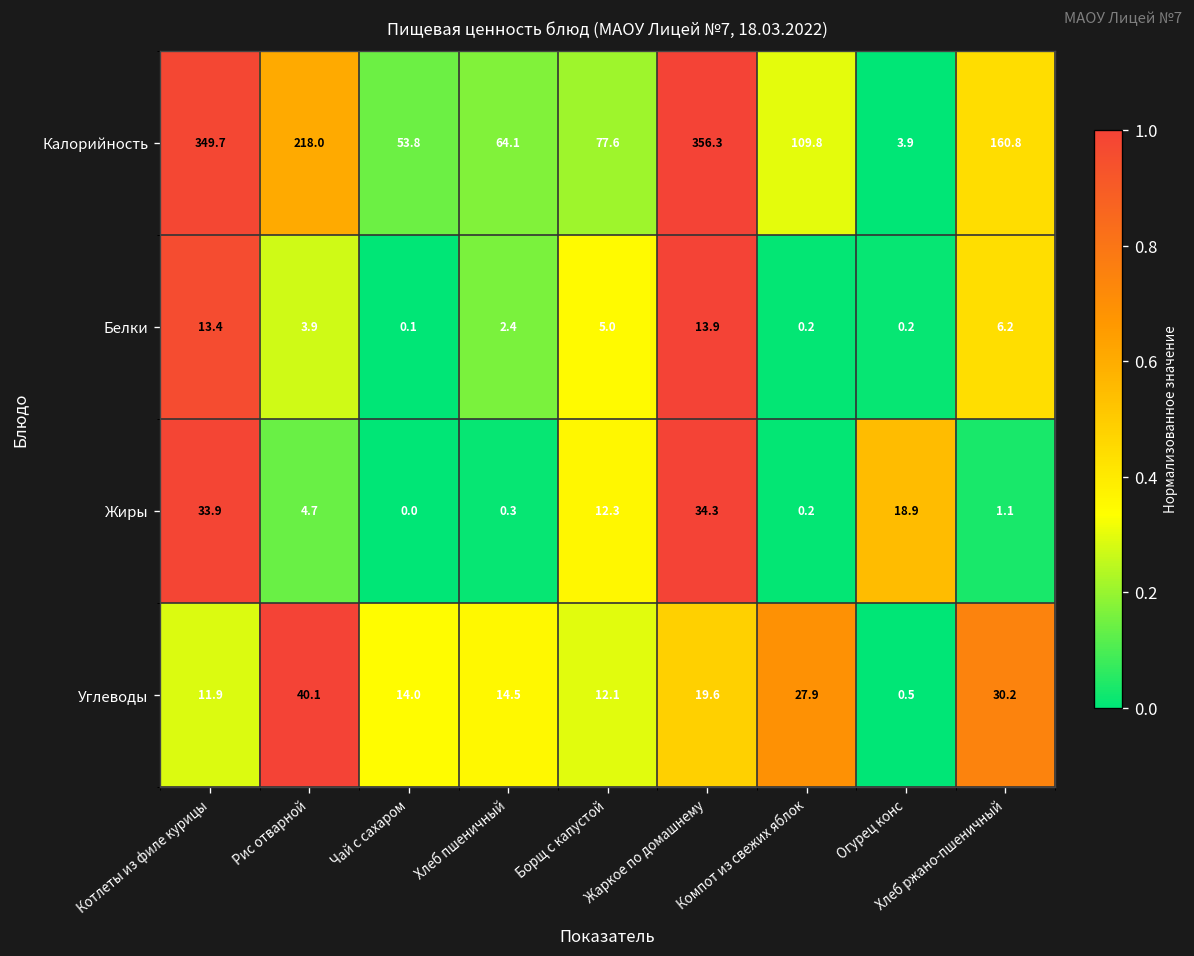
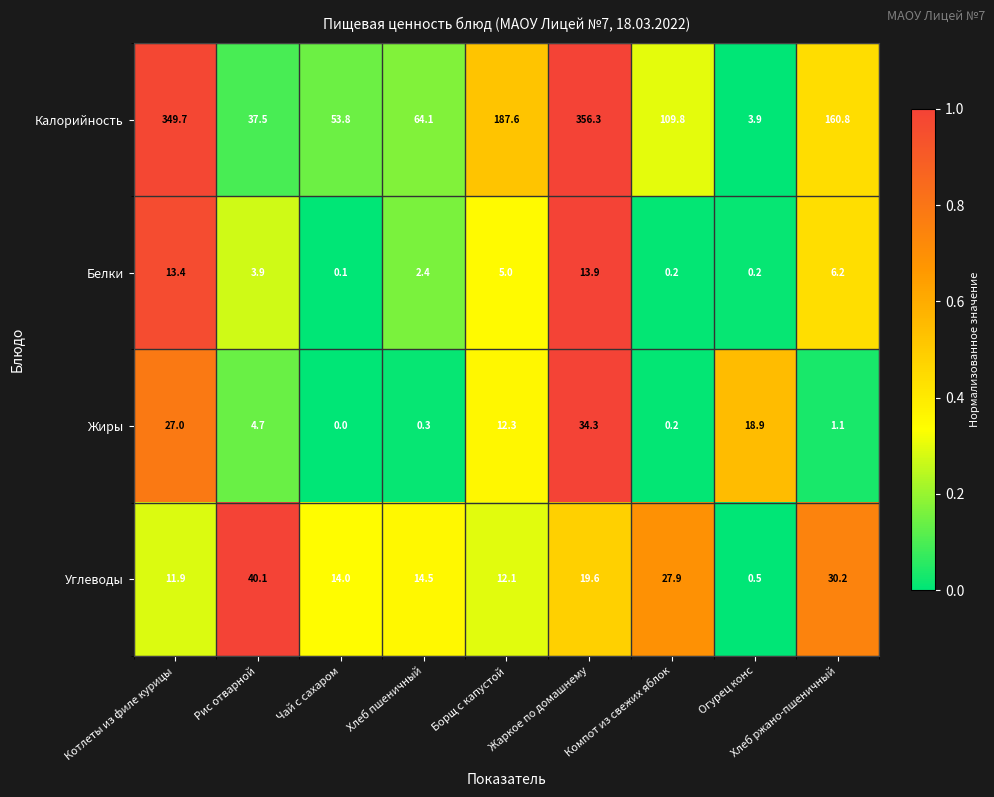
Калорийность, Рис отварной: 218.0 -> 37.5
Калорийность, Борщ с капустой: 77.6 -> 187.6
Жиры, Котлеты из филе курицы: 33.9 -> 27.0
